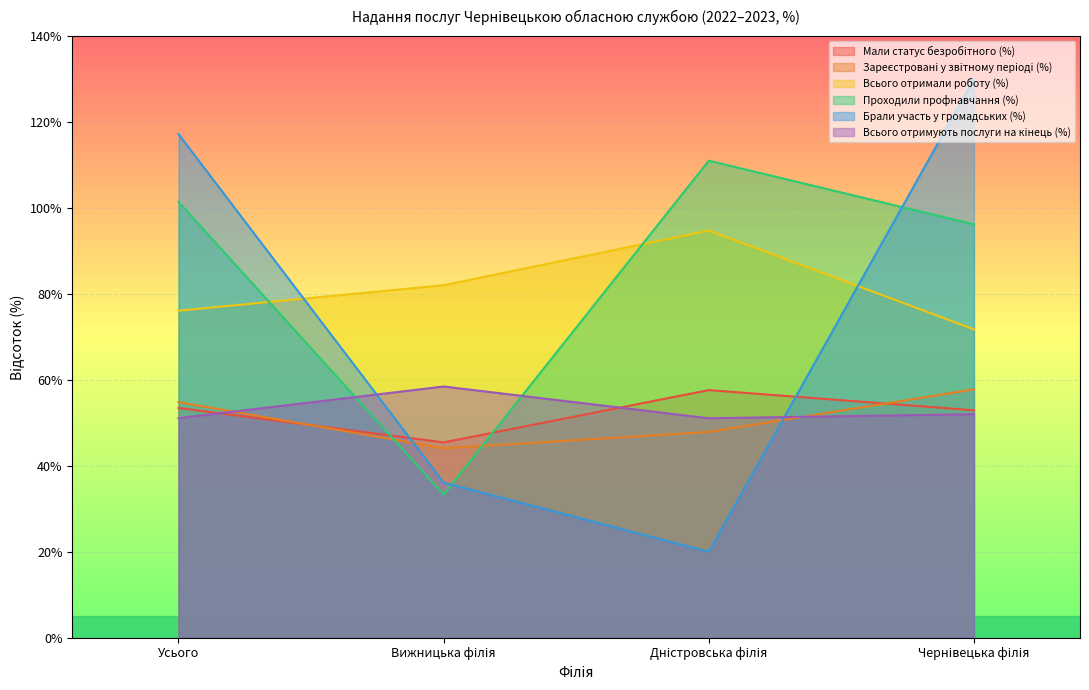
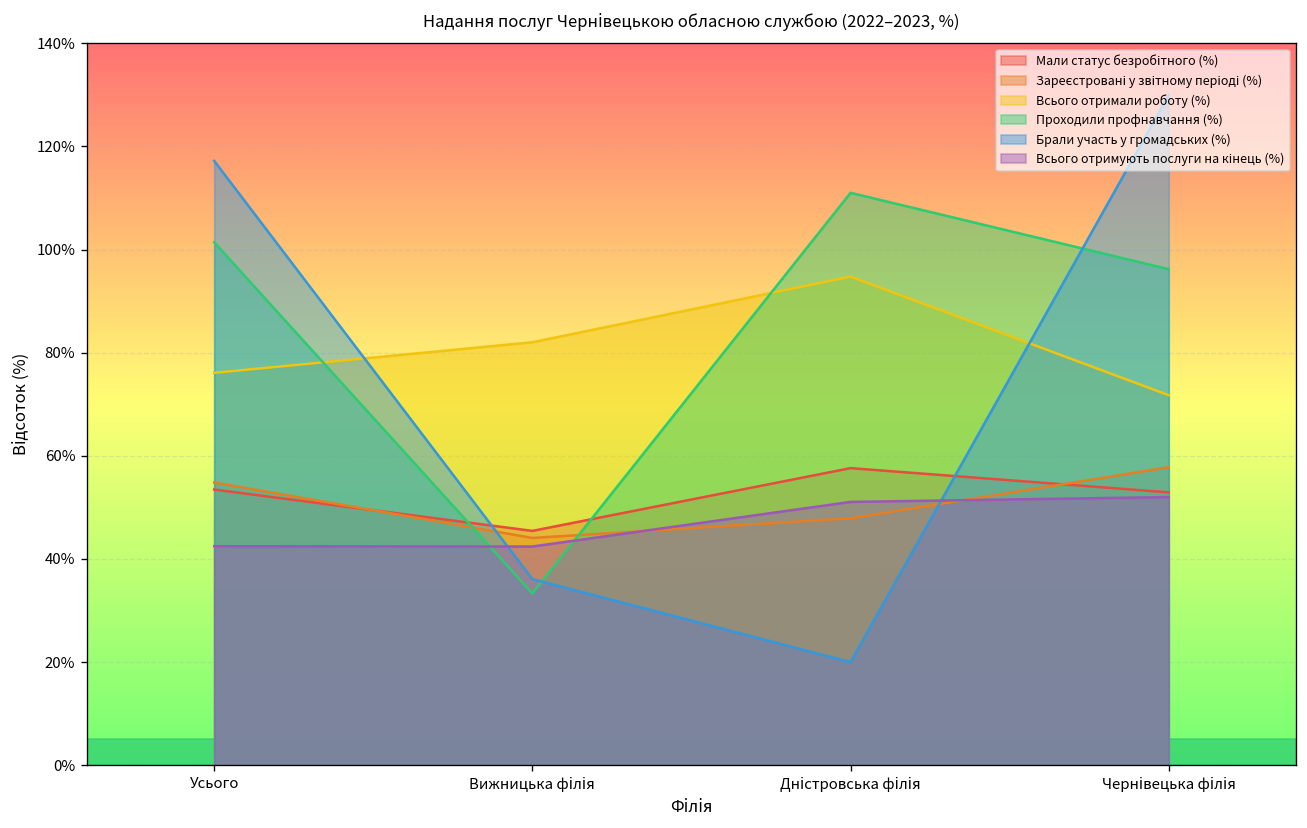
Всього отримують послуги на кінець (%), Усього: 51% -> 42%
Всього отримують послуги на кінець (%), Вижницька філія: 58% -> 42%
